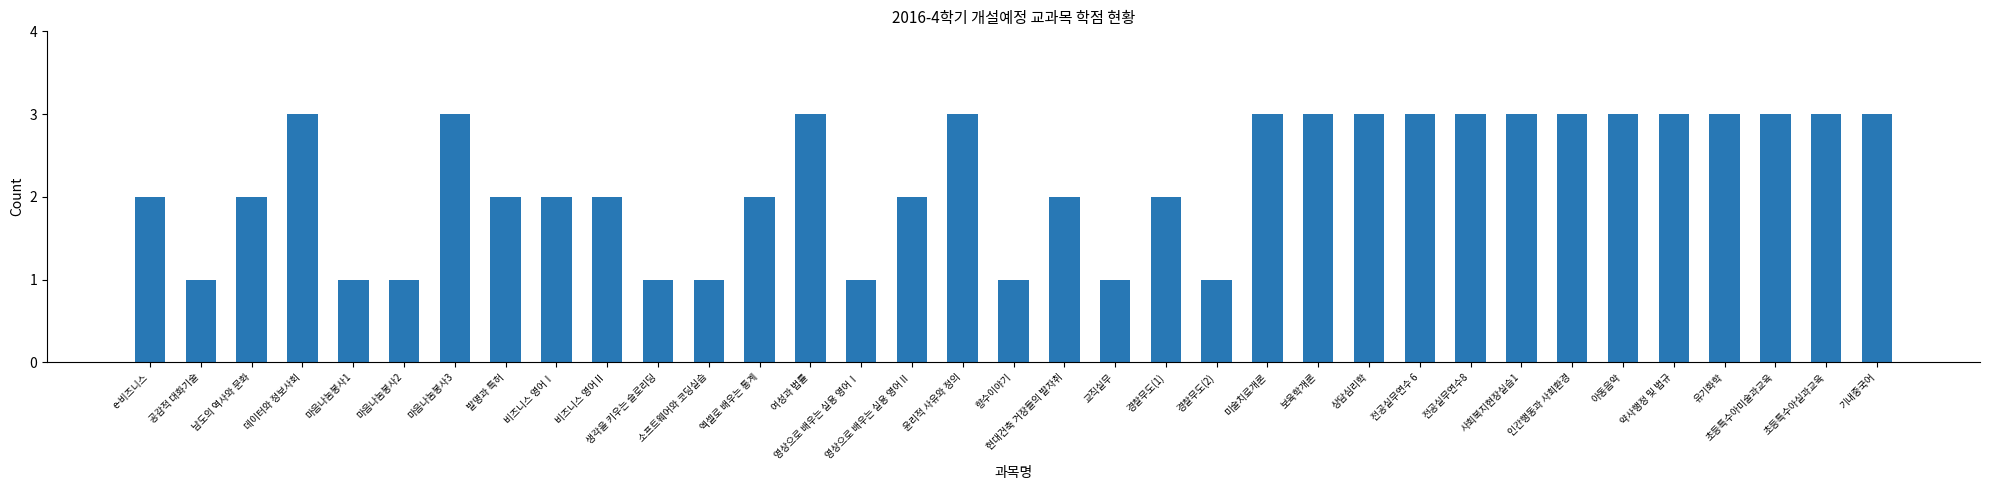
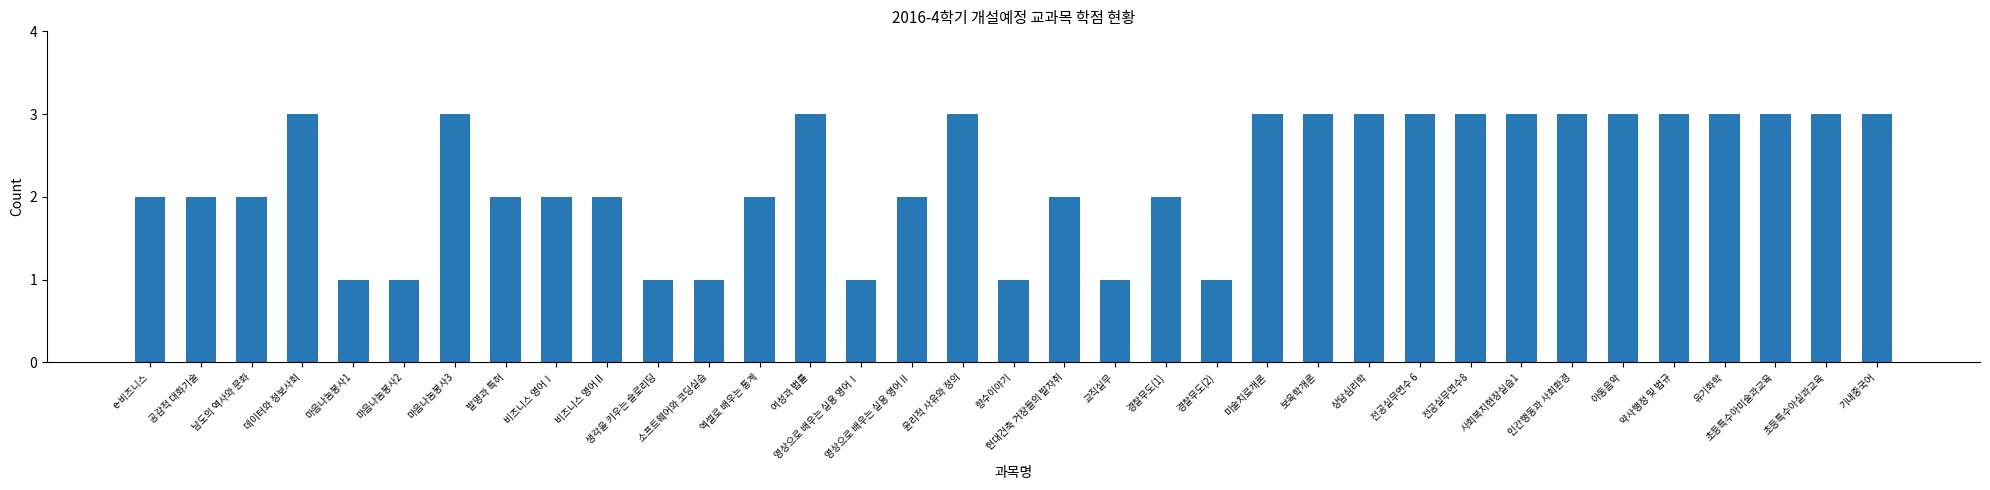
공감적 대화기술: 1 -> 2
